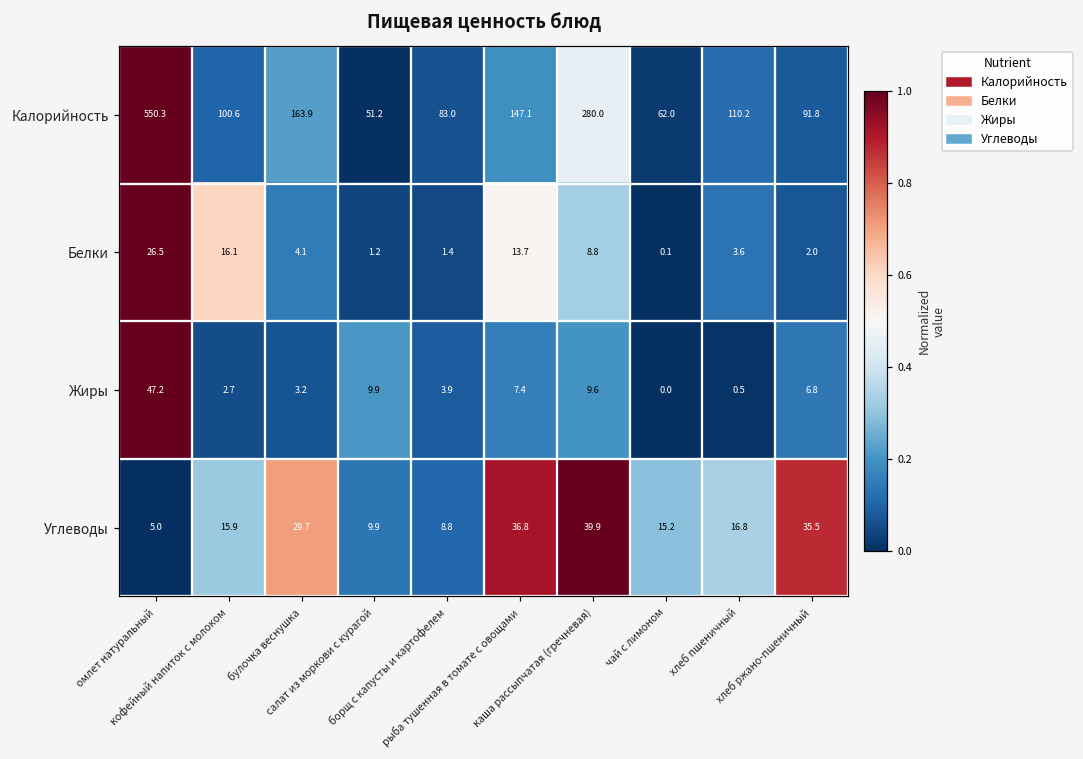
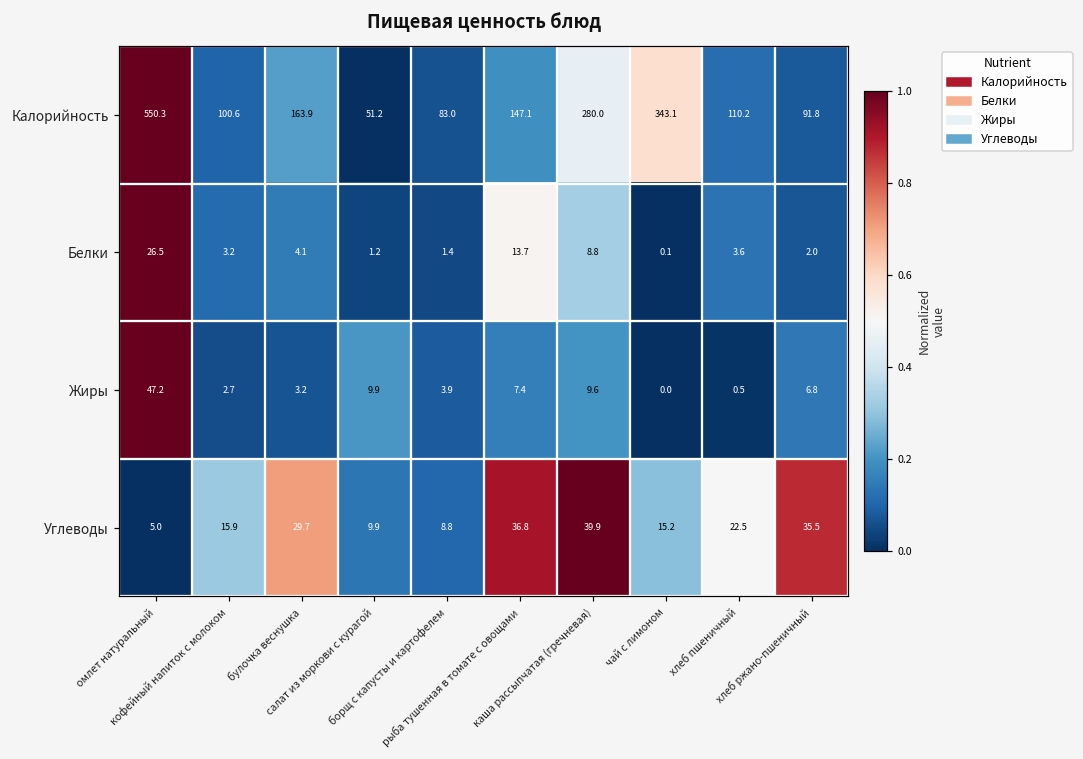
Калорийность, чай с лимоном: 62.0 -> 343.1
Белки, кофейный напиток с молоком: 16.1 -> 3.2
Углеводы, хлеб пшеничный: 16.8 -> 22.5
